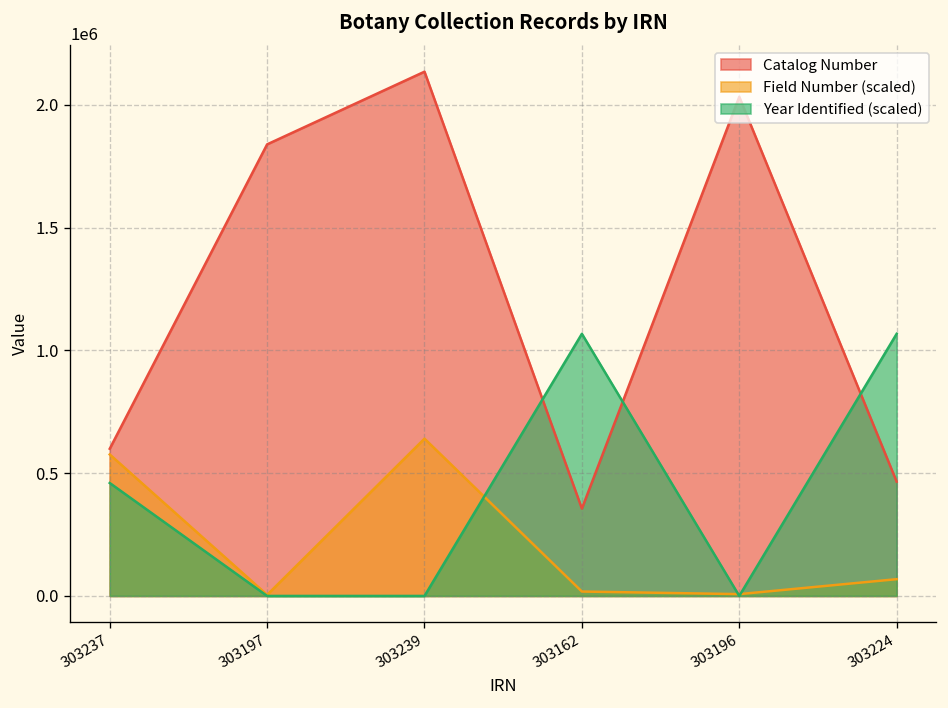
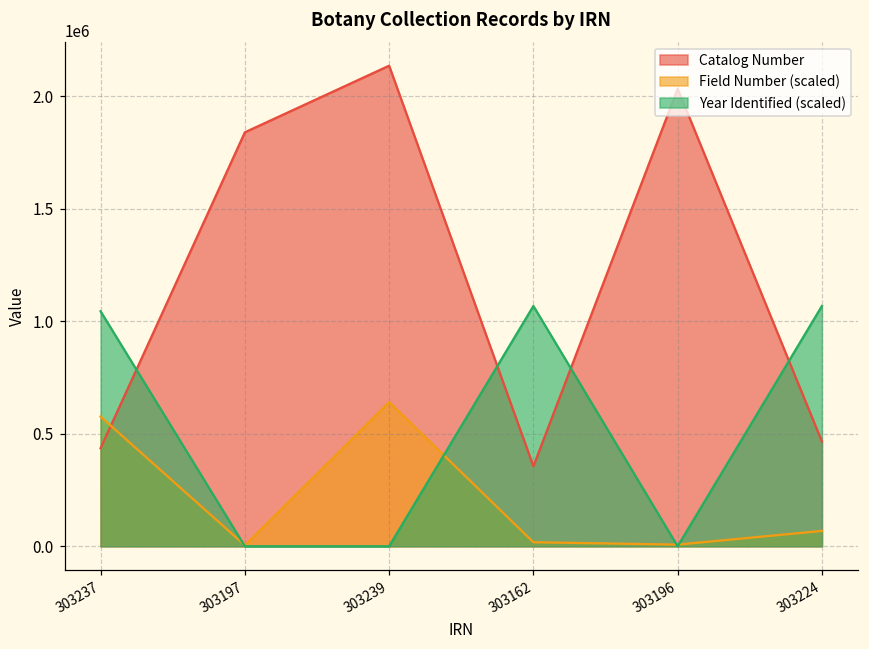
Catalog Number, 303237: 600000 -> 440000
Year Identified (scaled), 303237: 460000 -> 1040000
